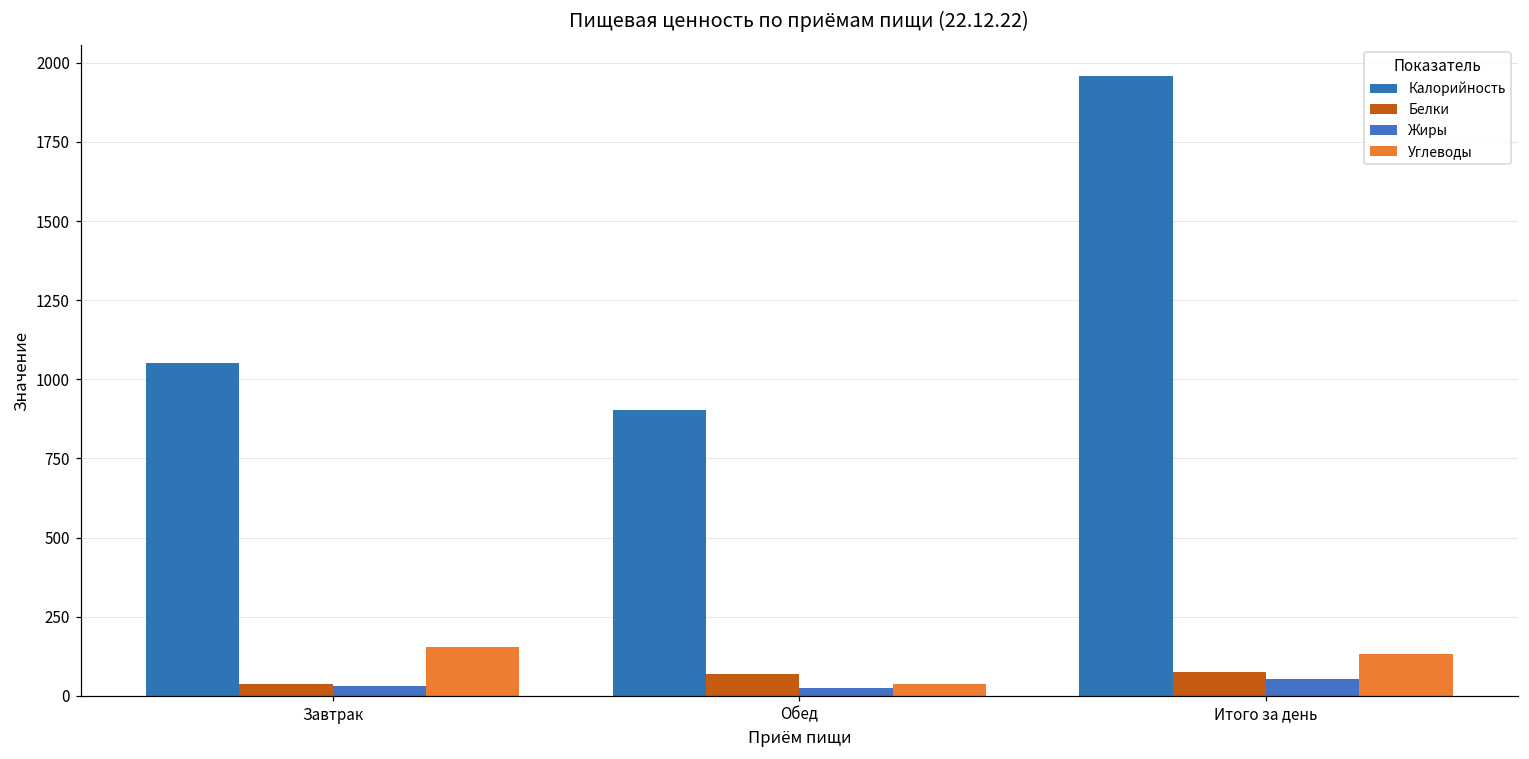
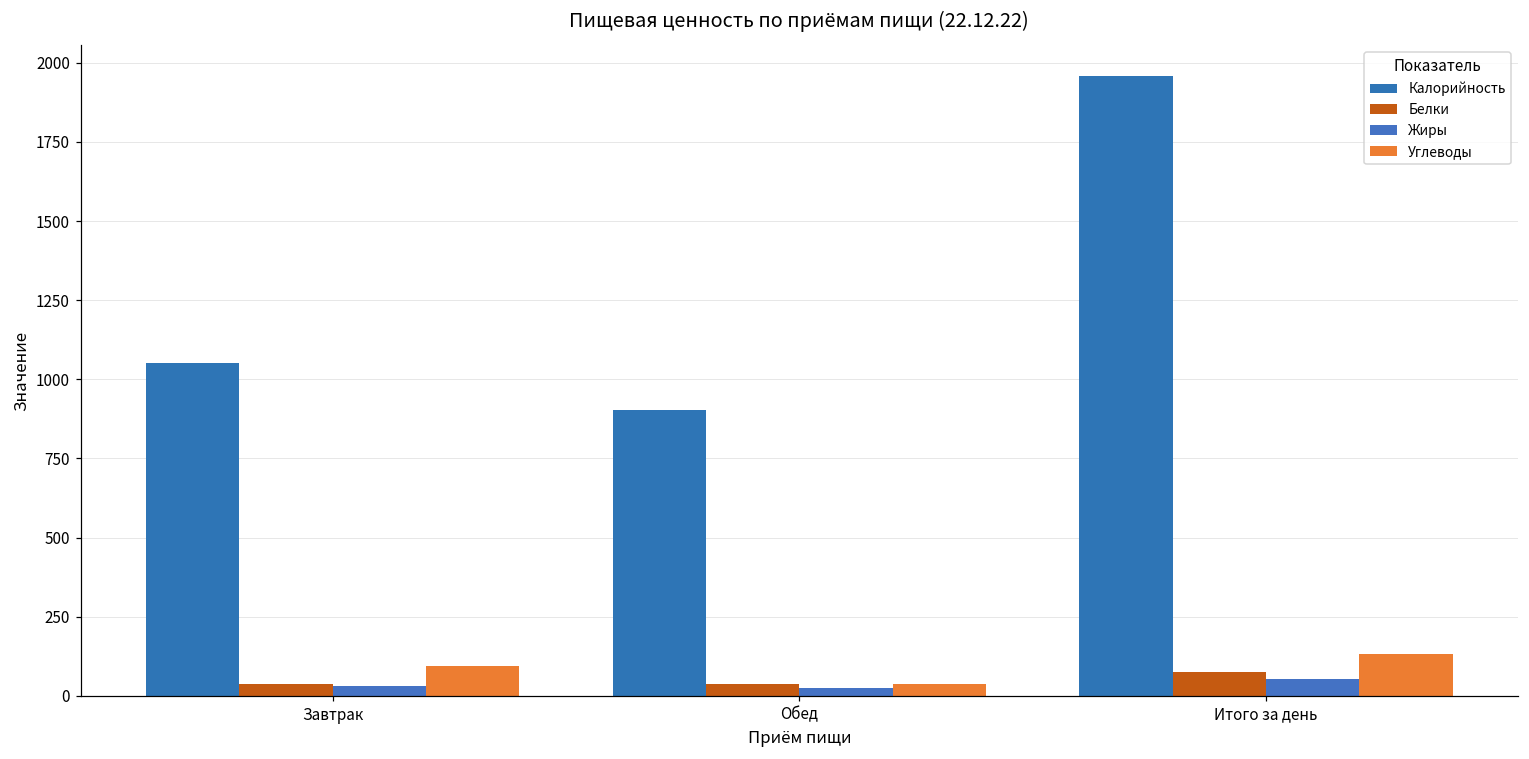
Углеводы, Завтрак: 150 -> 90
Белки, Обед: 70 -> 40
